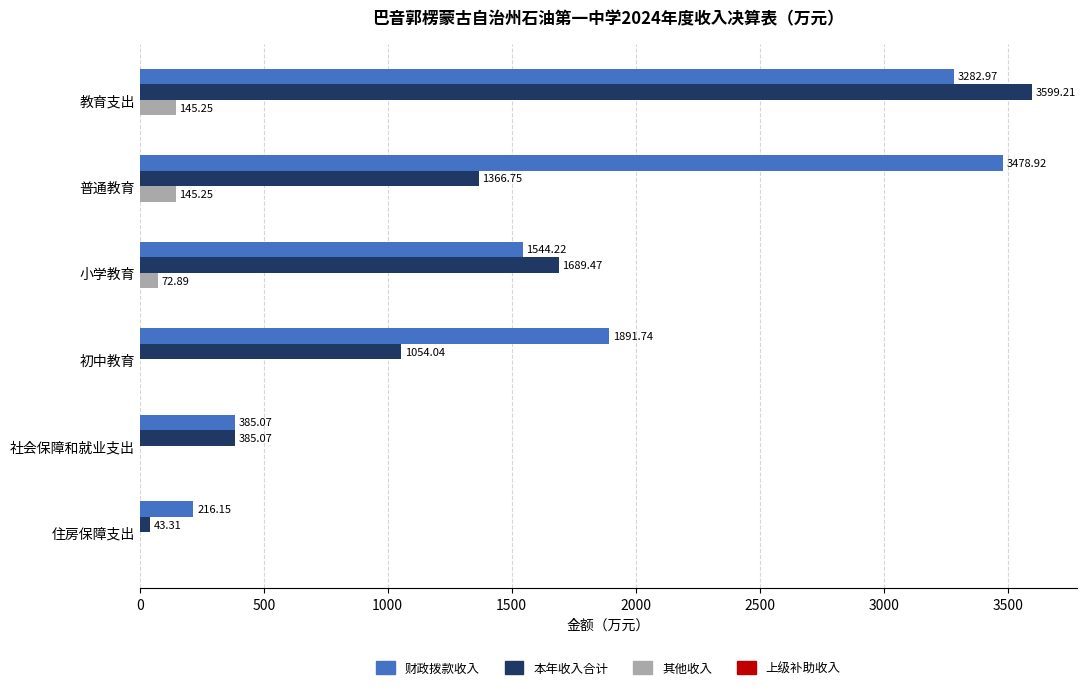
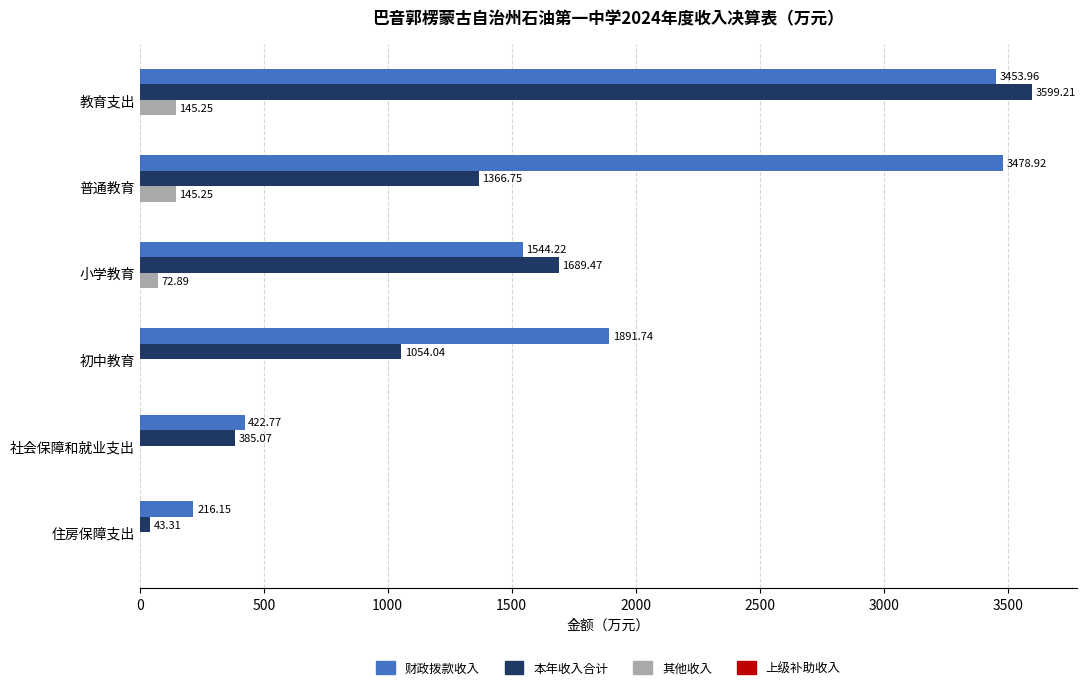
财政拨款收入, 教育支出: 3282.97 -> 3453.96
财政拨款收入, 社会保障和就业支出: 385.07 -> 422.77
